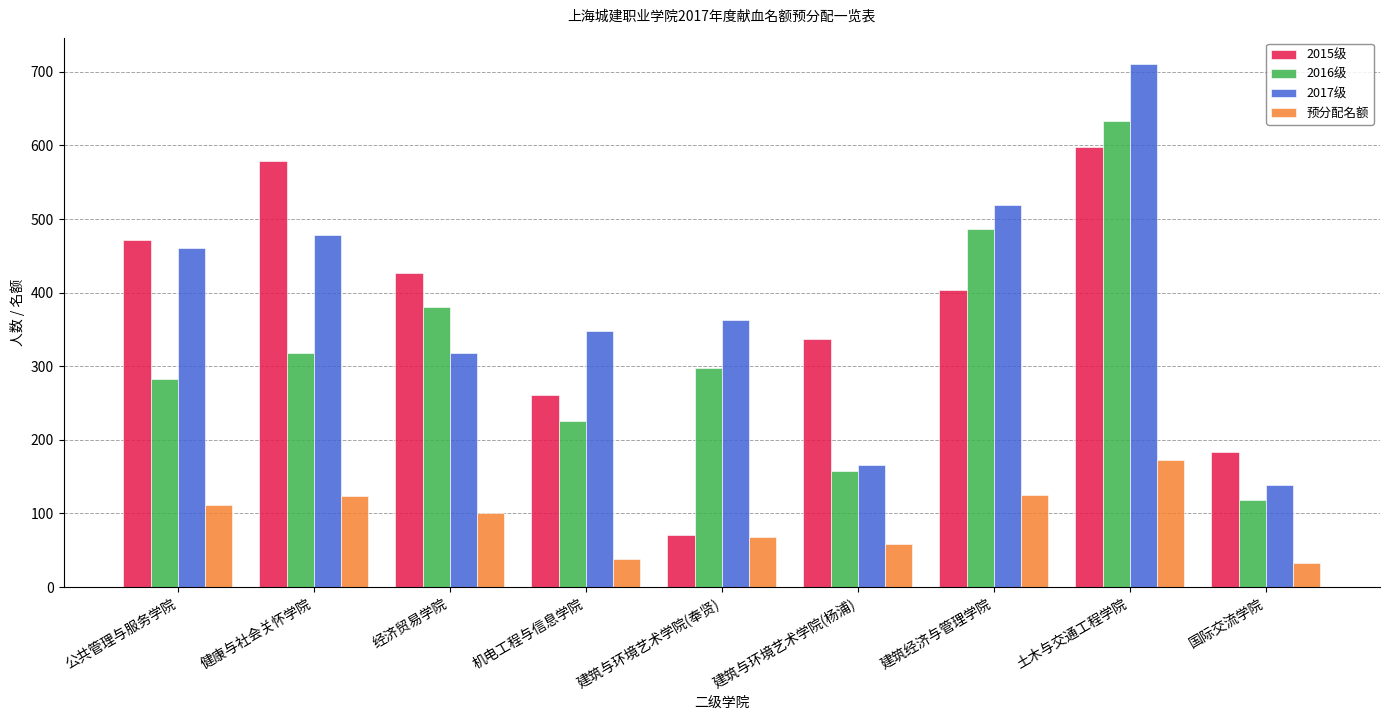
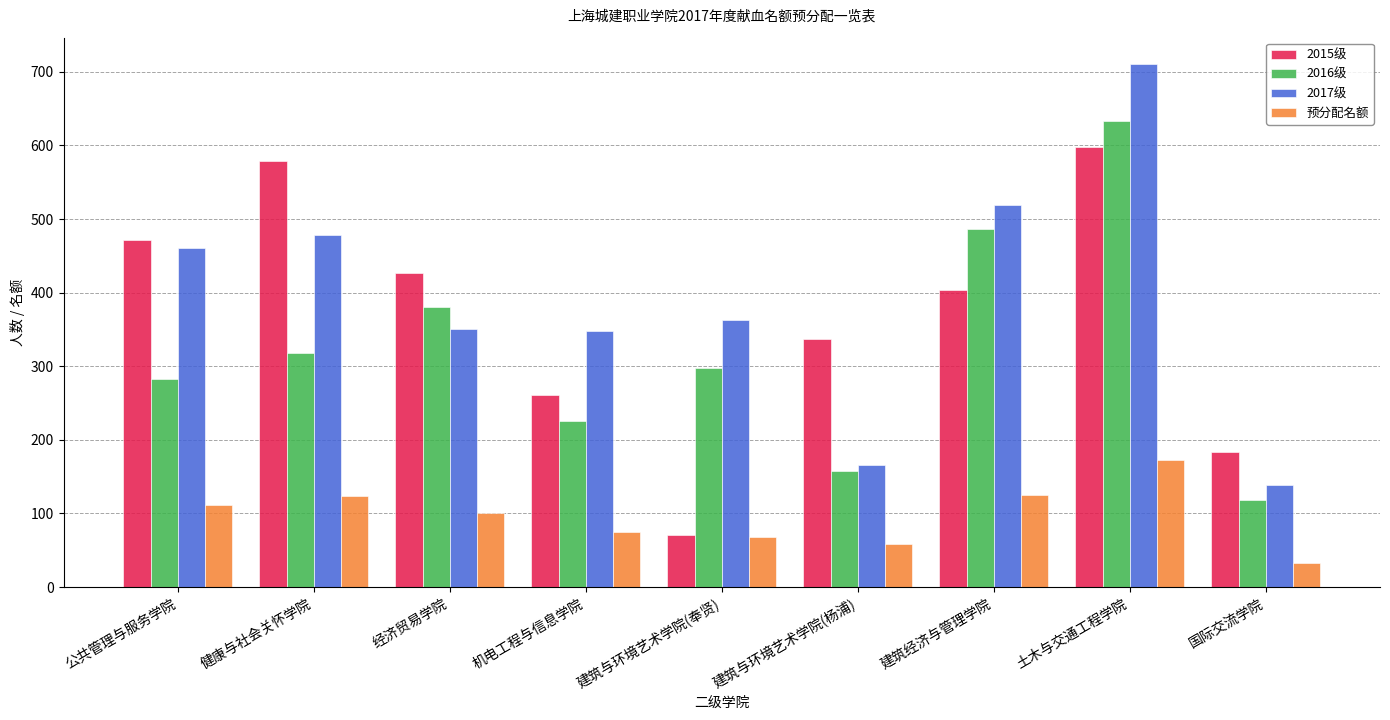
2017级, 经济贸易学院: 320 -> 350
预分配名额, 机电工程与信息学院: 40 -> 70
